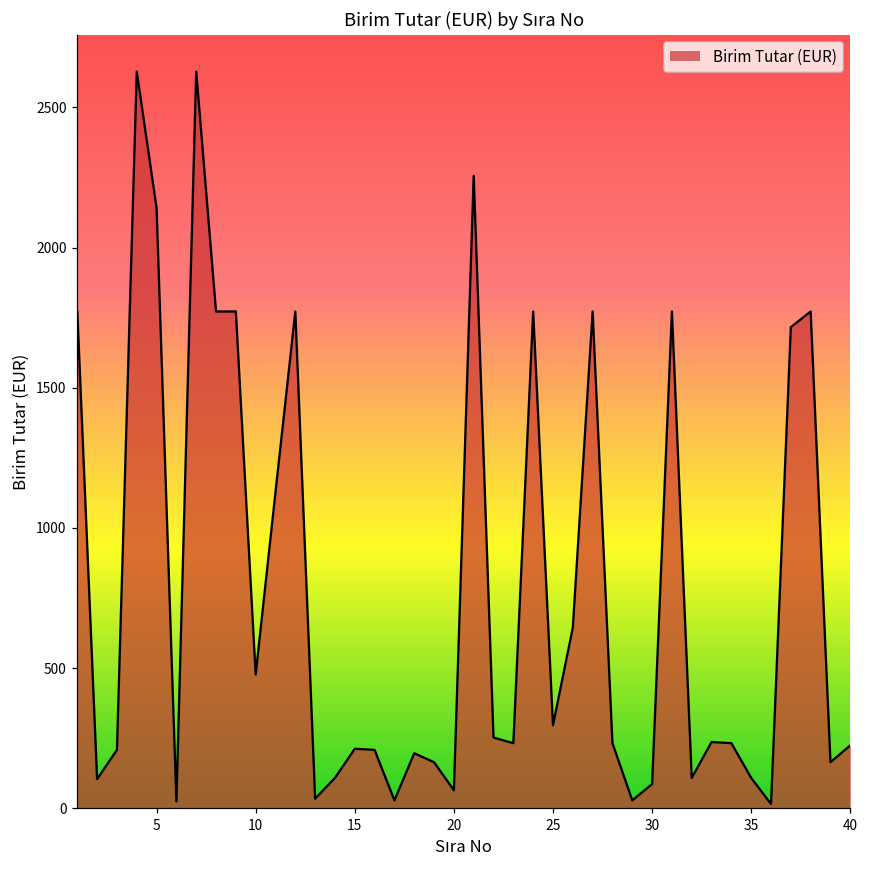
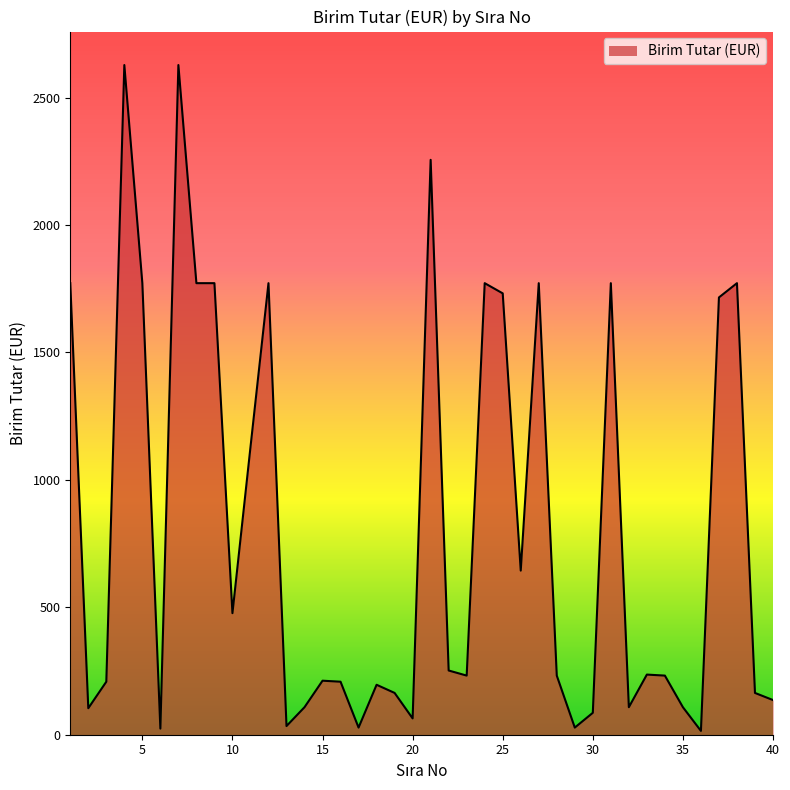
5: 2140 -> 1770
25: 300 -> 1730
40: 220 -> 140
